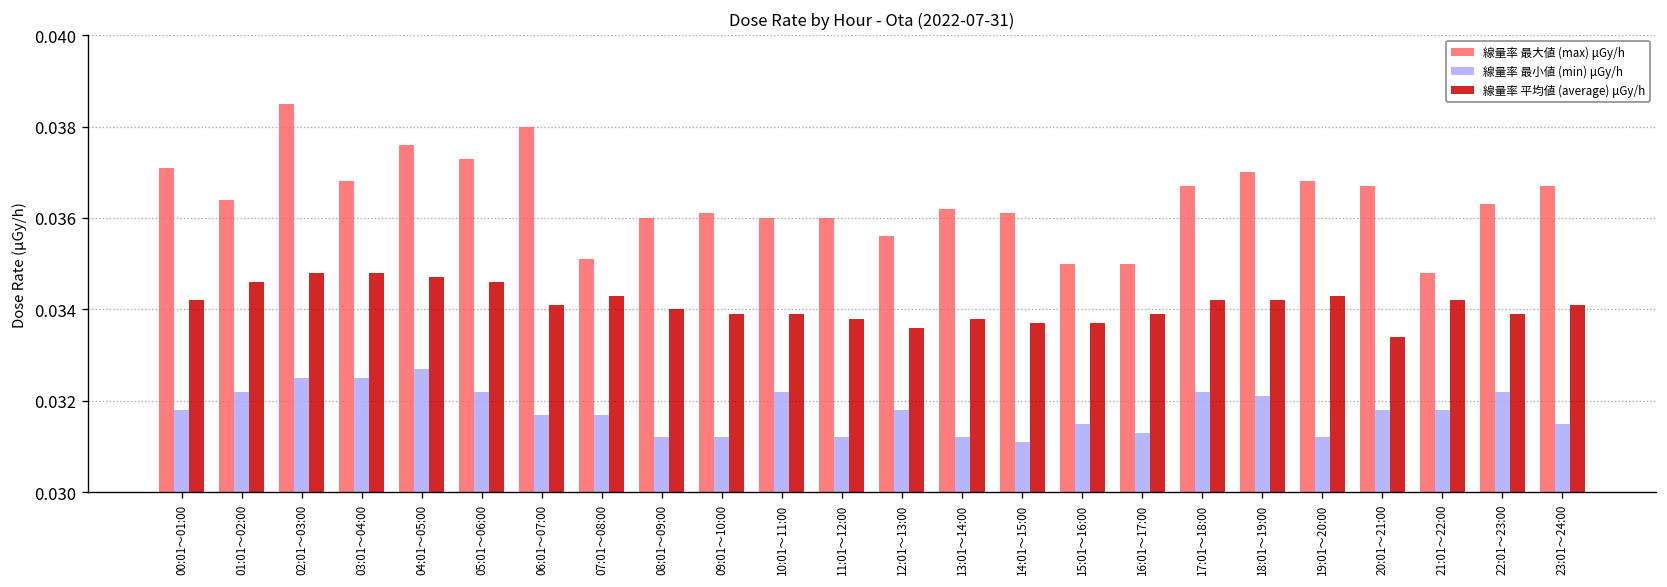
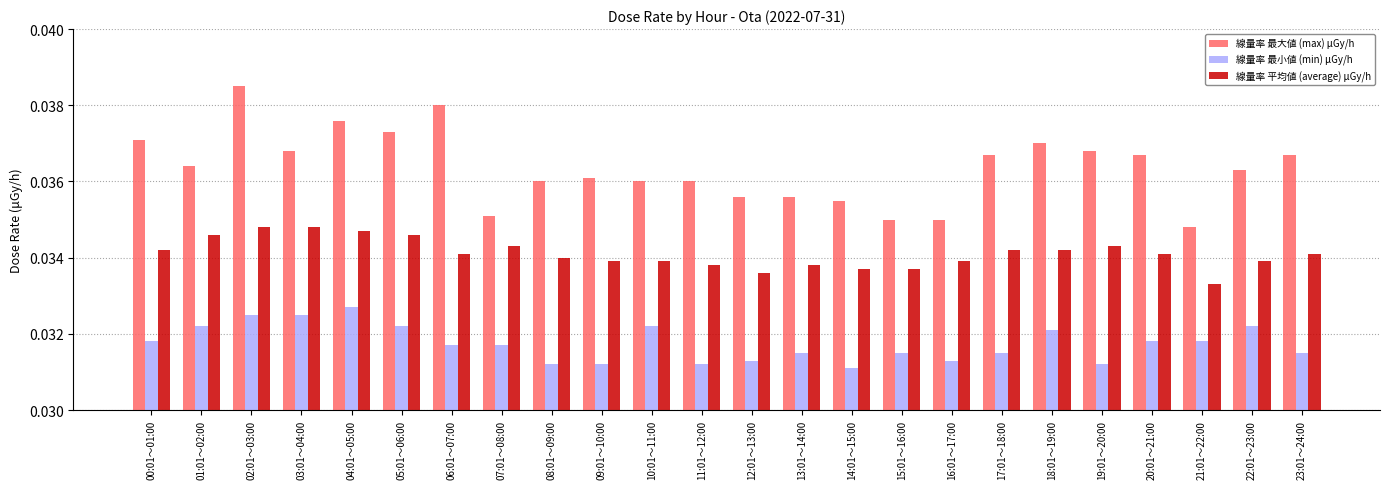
線量率 最小値 (min) μGy/h, 12:01～13:00: 0.0318 -> 0.0313
線量率 最大値 (max) μGy/h, 13:01～14:00: 0.0362 -> 0.0356
線量率 最小値 (min) μGy/h, 13:01～14:00: 0.0312 -> 0.0315
線量率 最大値 (max) μGy/h, 14:01～15:00: 0.0361 -> 0.0355
線量率 最小値 (min) μGy/h, 17:01～18:00: 0.0322 -> 0.0315
線量率 平均値 (average) μGy/h, 20:01～21:00: 0.0334 -> 0.0341
線量率 平均値 (average) μGy/h, 21:01～22:00: 0.0342 -> 0.0333
